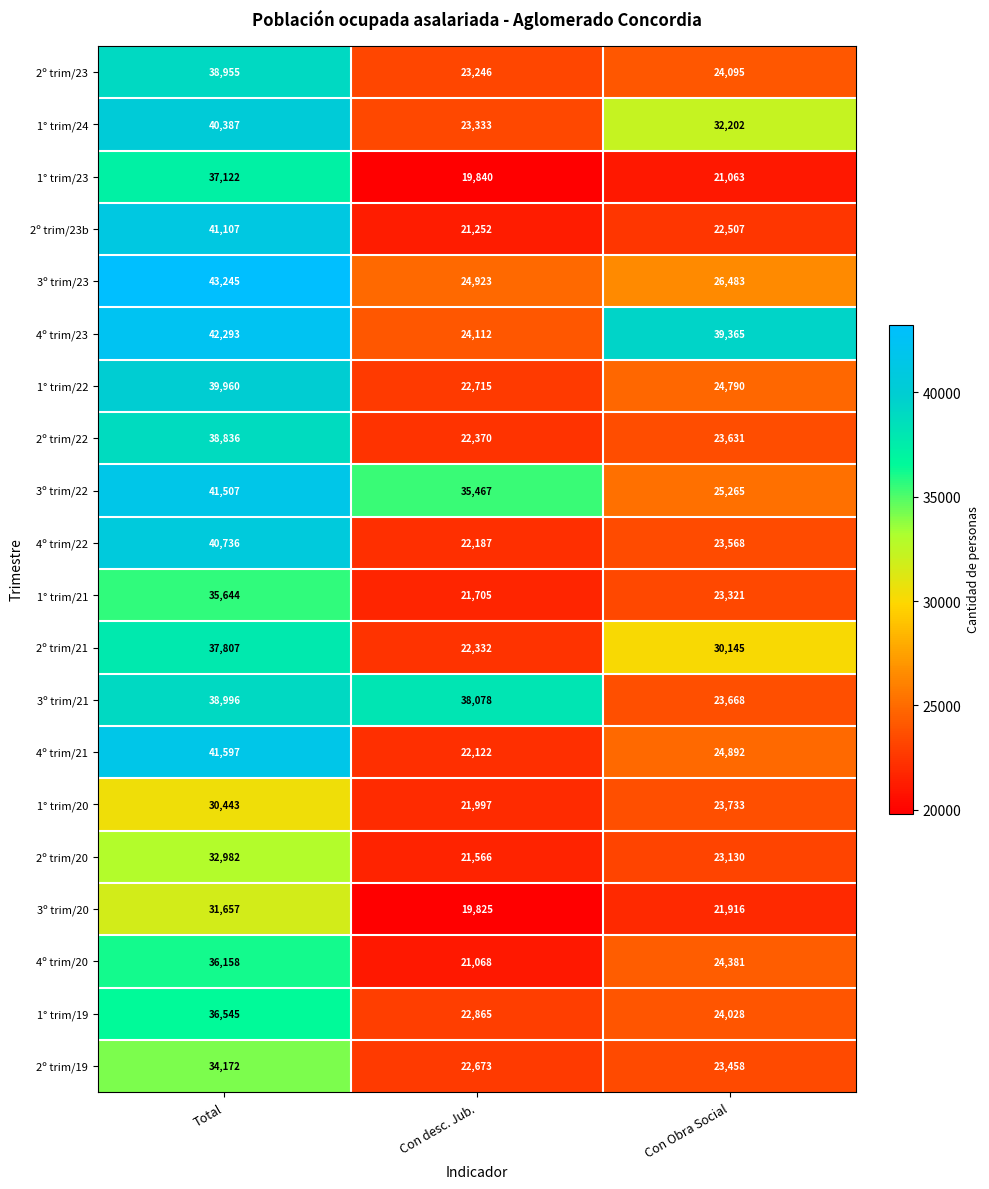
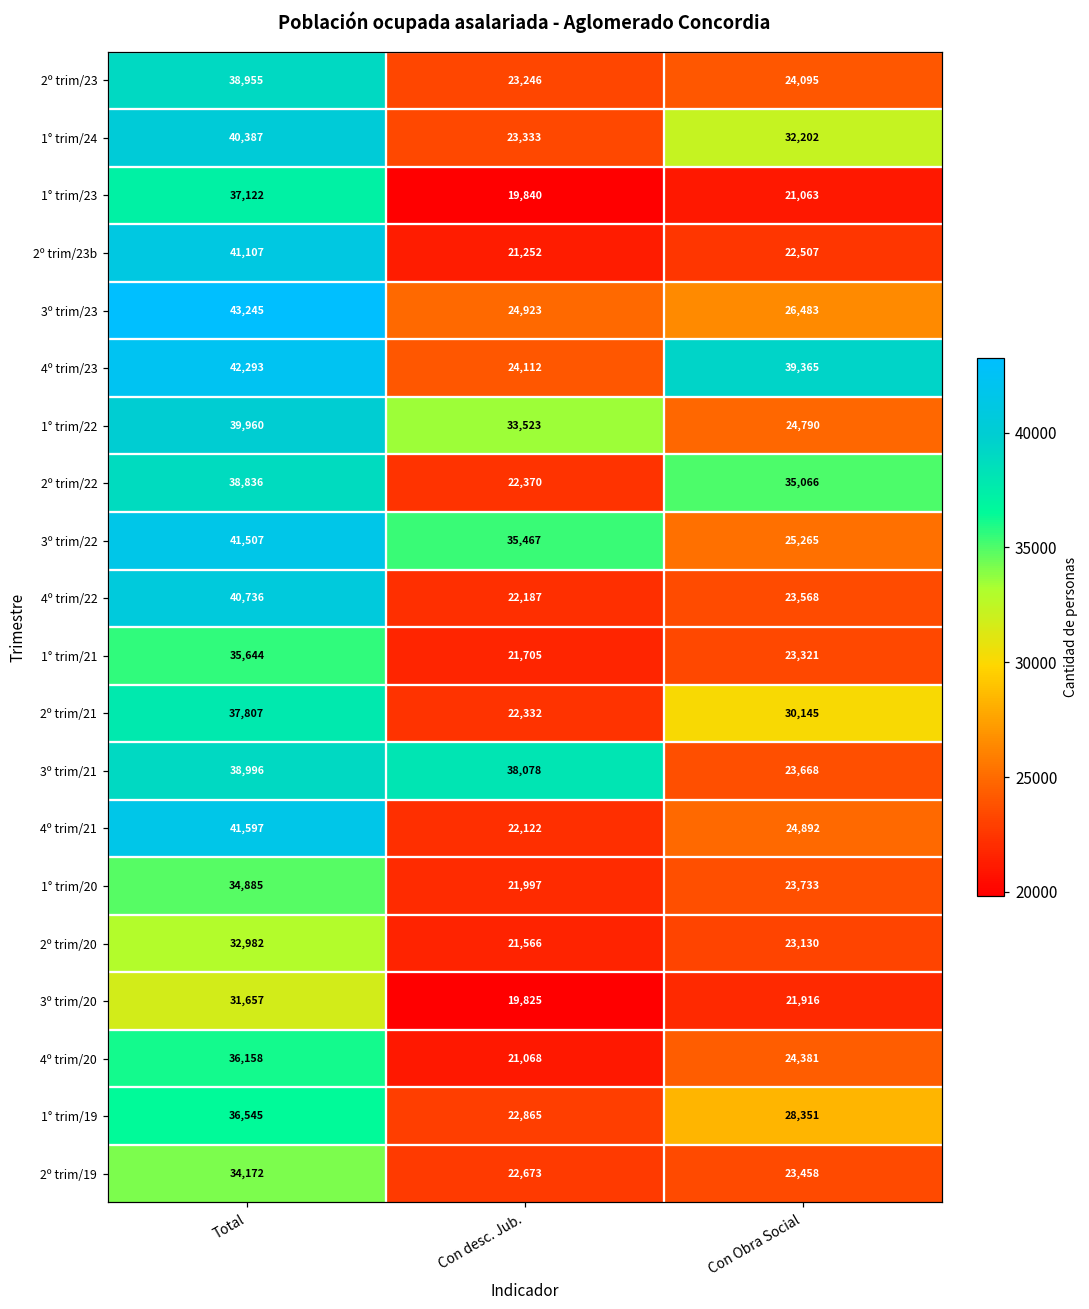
1° trim/22, Con desc. Jub.: 22,715 -> 33,523
2º trim/22, Con Obra Social: 23,631 -> 35,066
1° trim/20, Total: 30,443 -> 34,885
1° trim/19, Con Obra Social: 24,028 -> 28,351
